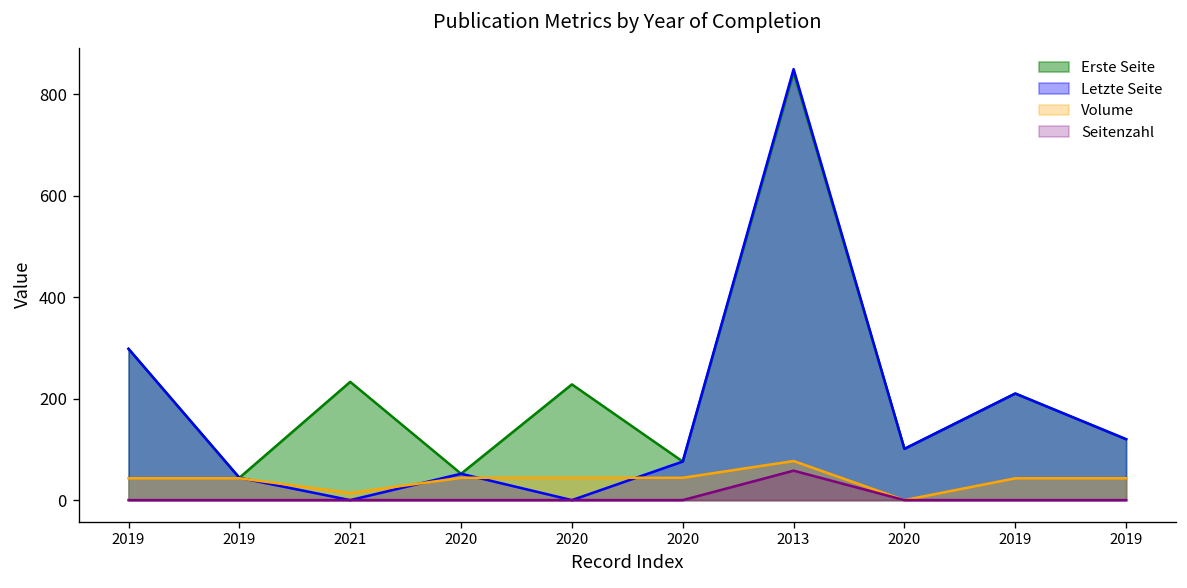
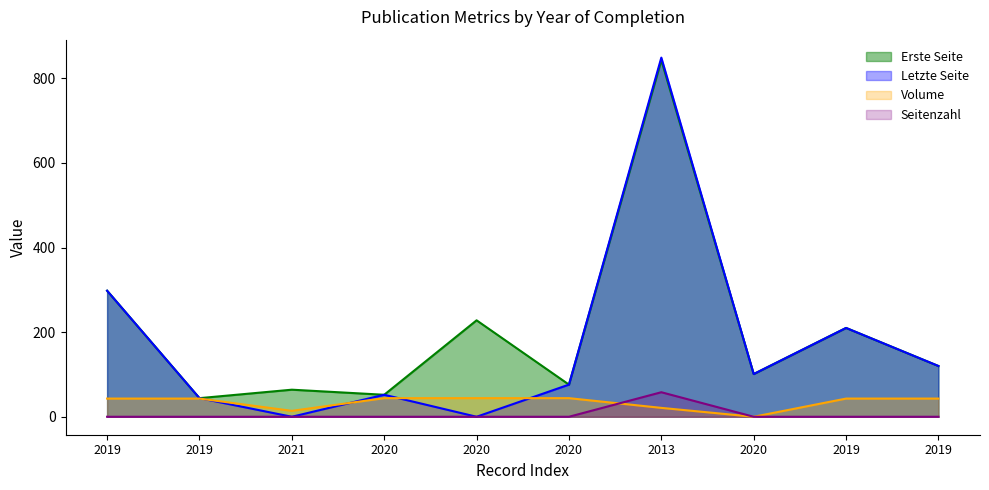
Erste Seite, 2021: 230 -> 60
Volume, 2013: 80 -> 20
